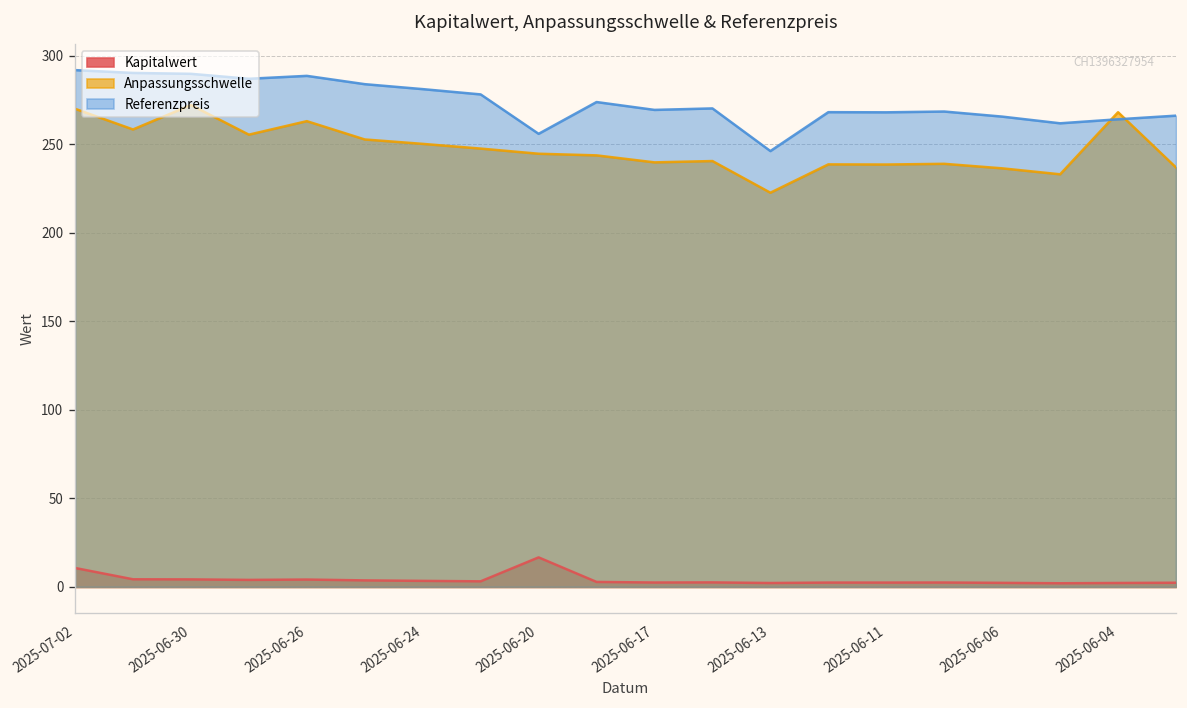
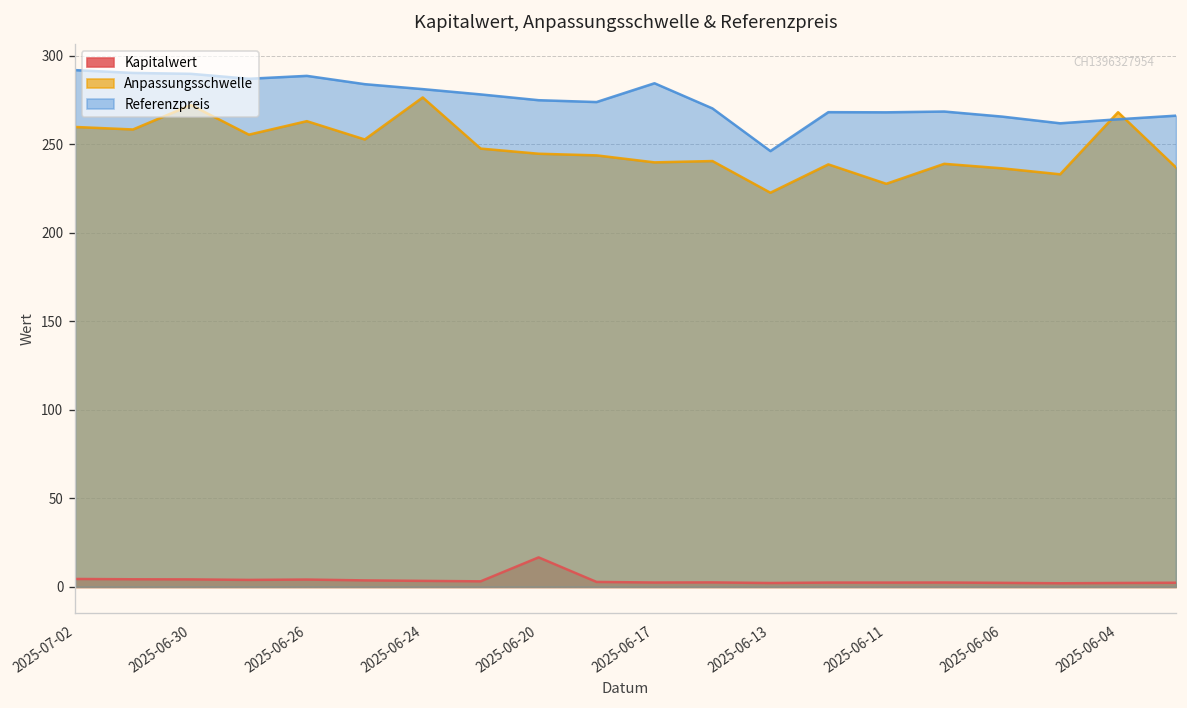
Kapitalwert, 2025-07-02: 11 -> 4
Anpassungsschwelle, 2025-07-02: 270 -> 260
Anpassungsschwelle, 2025-06-24: 250 -> 277
Referenzpreis, 2025-06-20: 256 -> 275
Referenzpreis, 2025-06-17: 270 -> 285
Anpassungsschwelle, 2025-06-11: 239 -> 228
